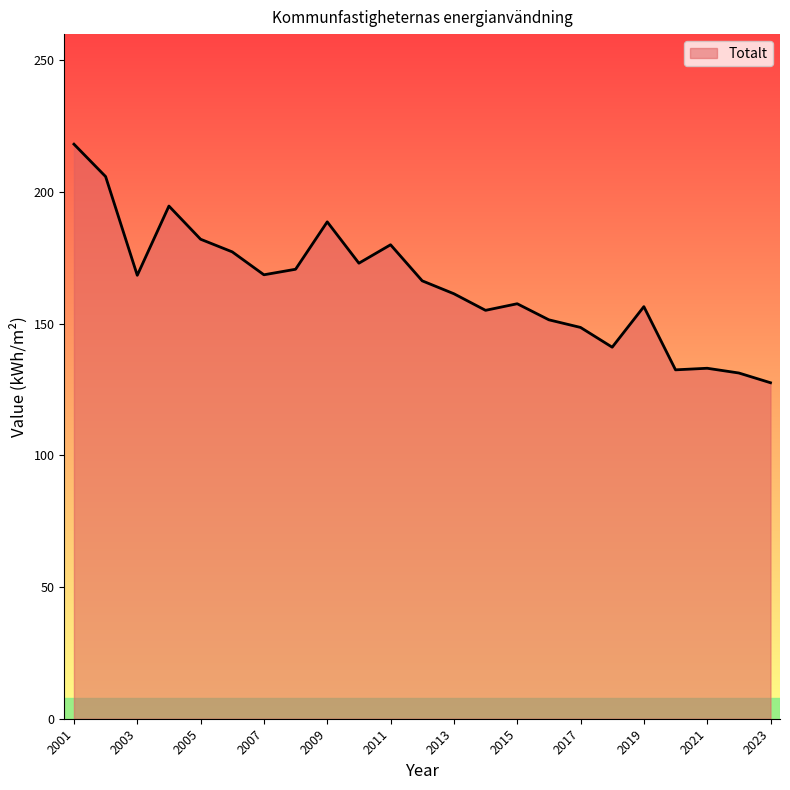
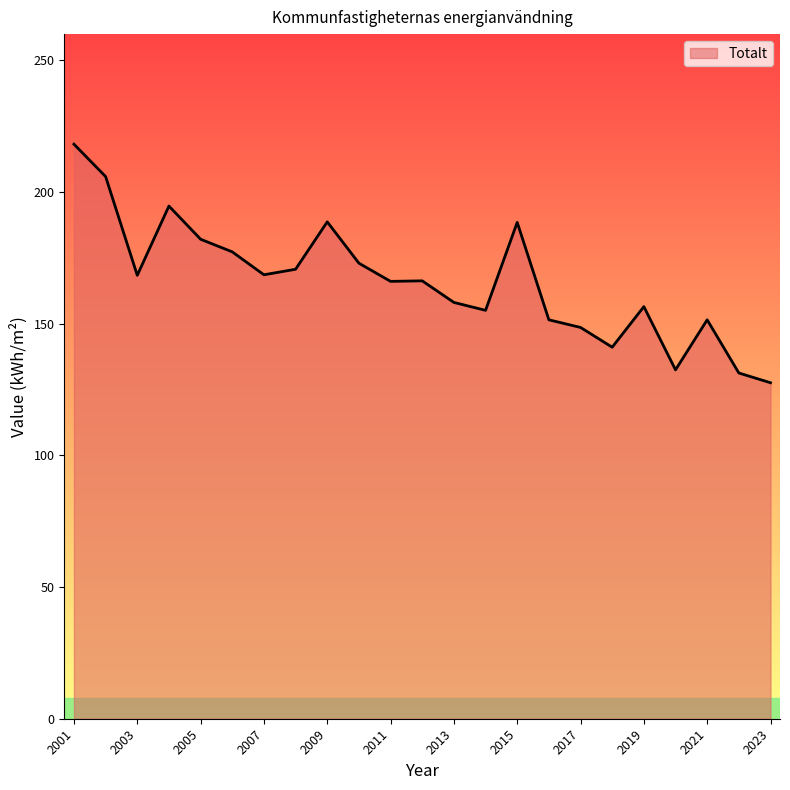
2011: 180 -> 166
2013: 161 -> 158
2015: 158 -> 189
2021: 133 -> 152
